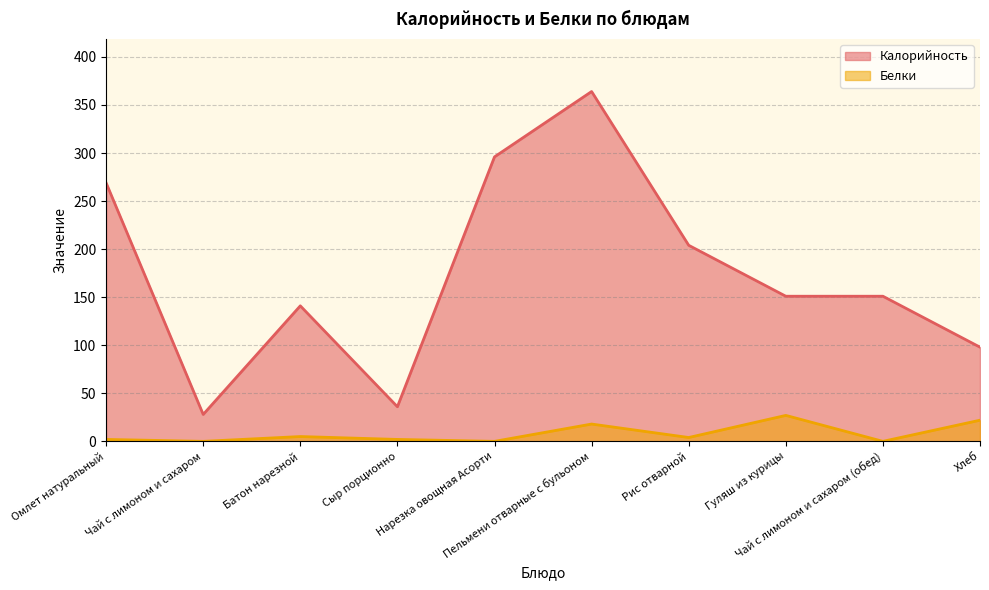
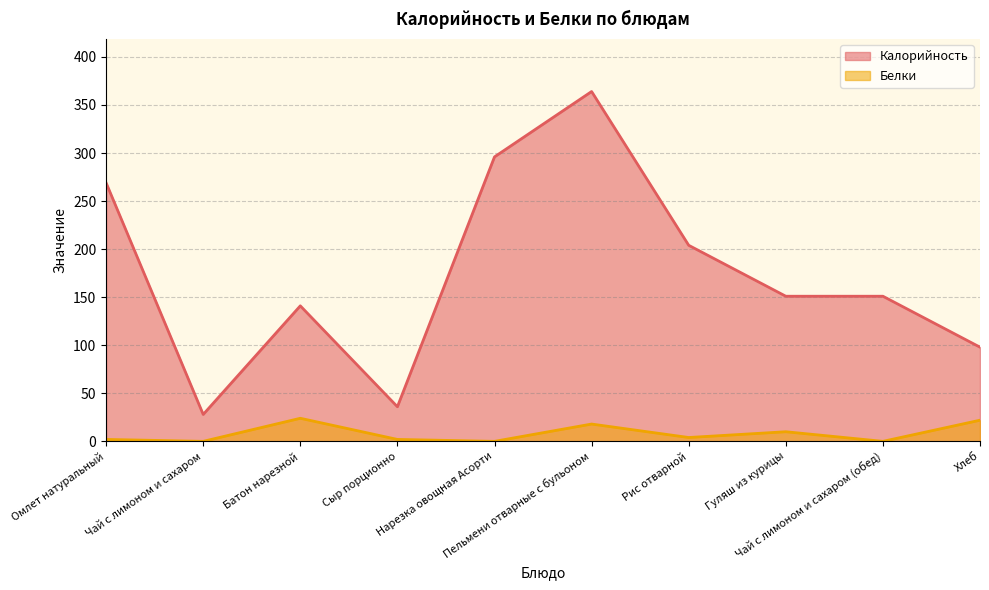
Белки, Батон нарезной: 10 -> 20
Белки, Гуляш из курицы: 30 -> 10
